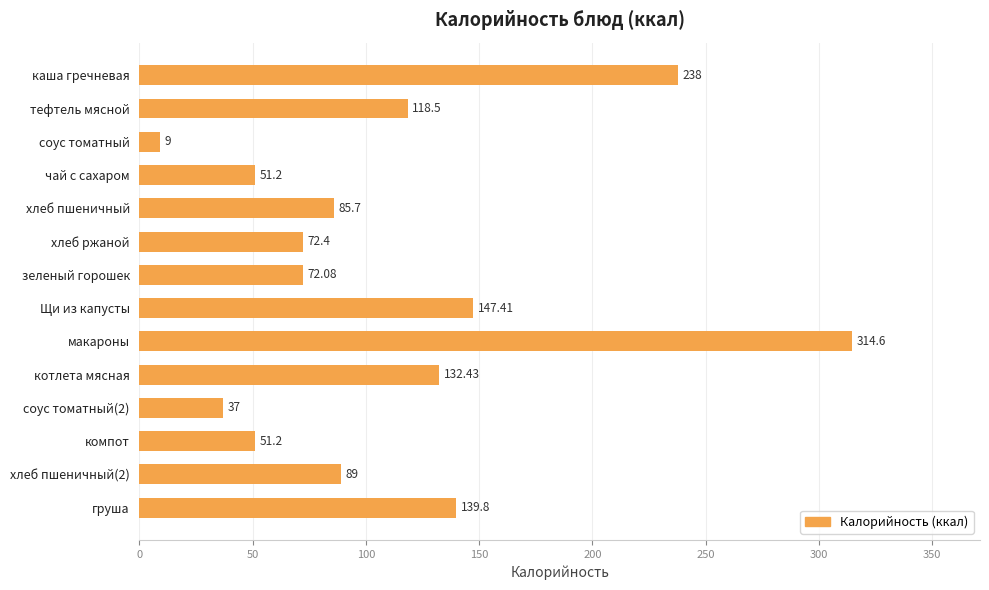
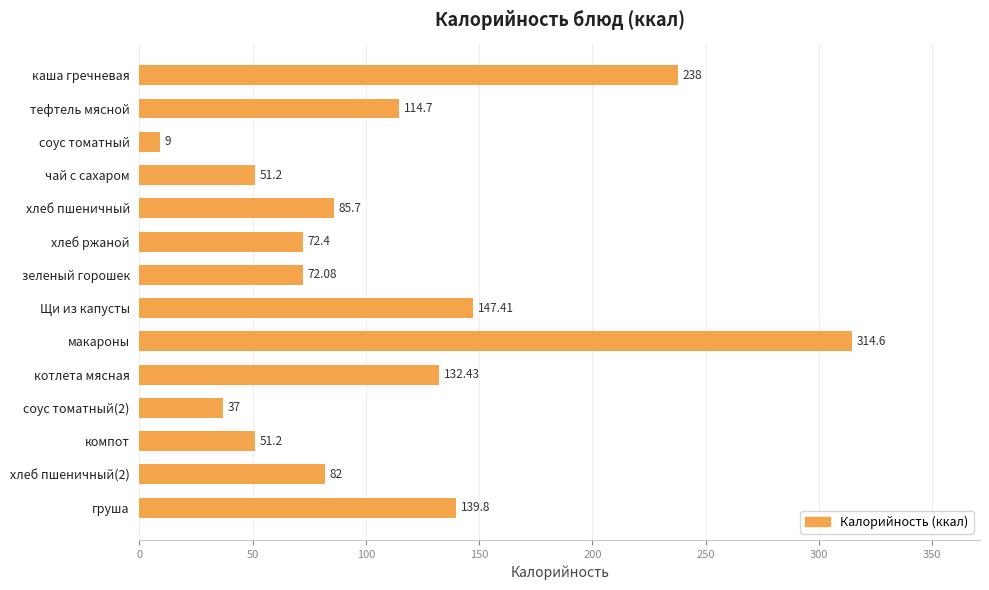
тефтель мясной: 118.5 -> 114.7
хлеб пшеничный(2): 89 -> 82
